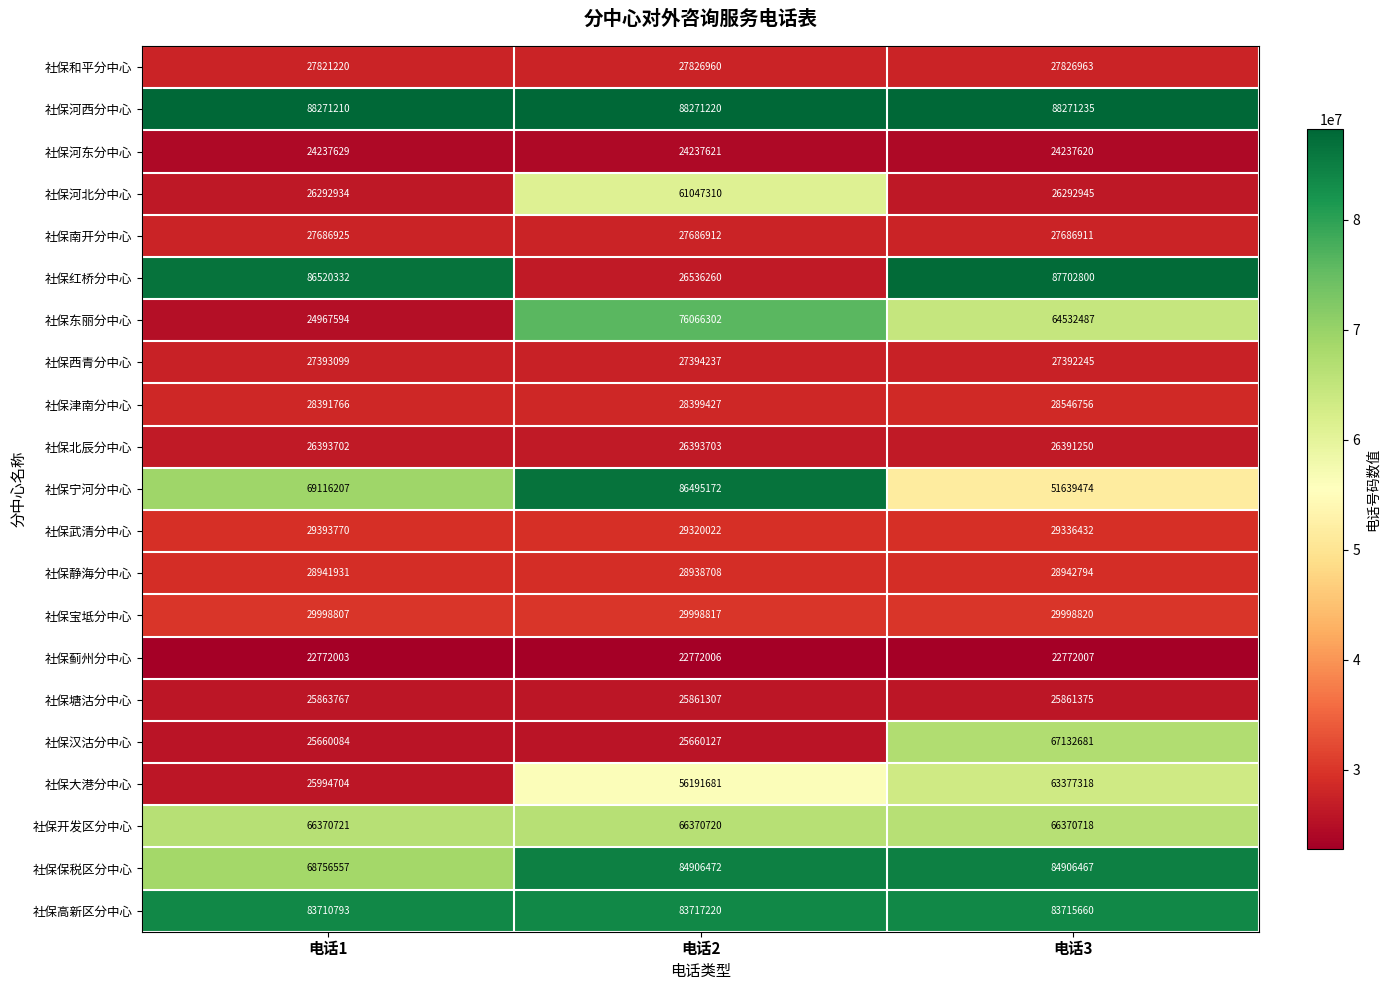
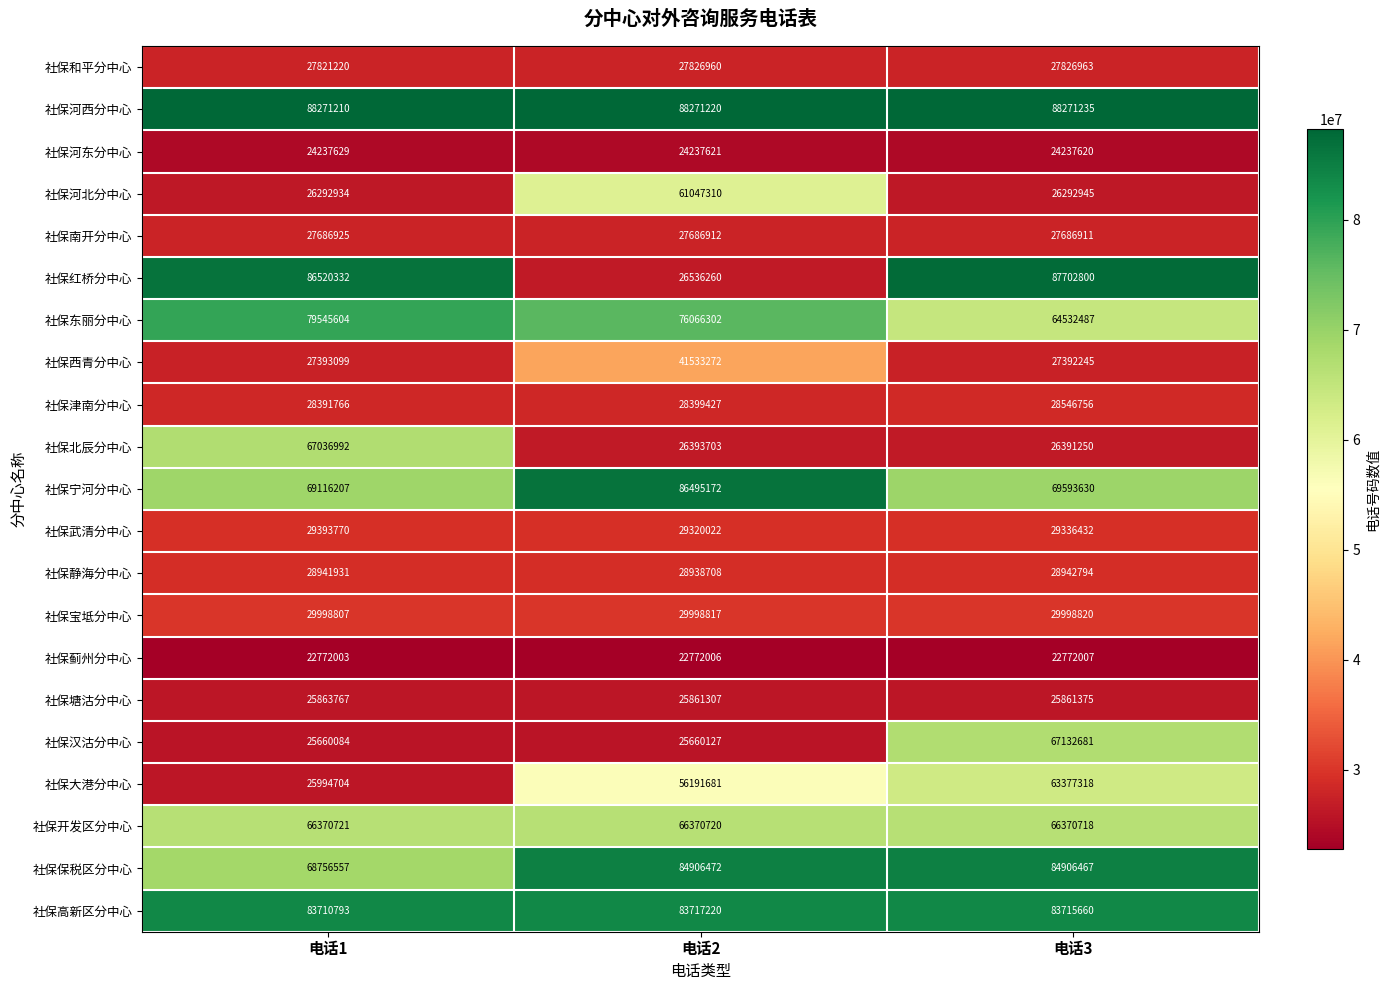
社保东丽分中心, 电话1: 24967594 -> 79545604
社保西青分中心, 电话2: 27394237 -> 41533272
社保北辰分中心, 电话1: 26393702 -> 67036992
社保宁河分中心, 电话3: 51639474 -> 69593630
